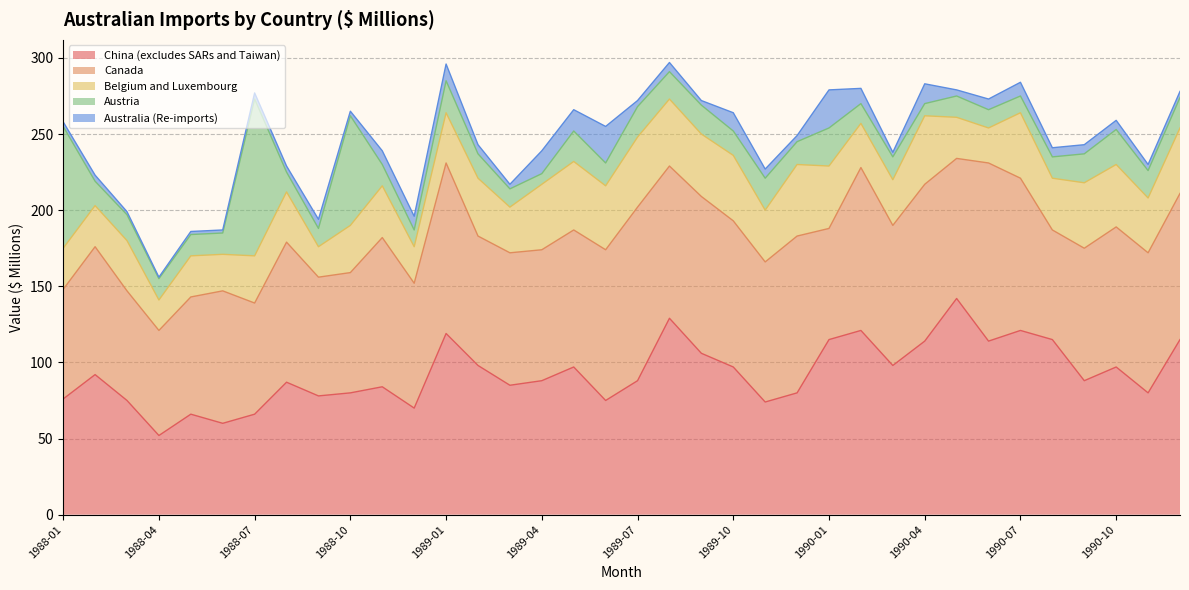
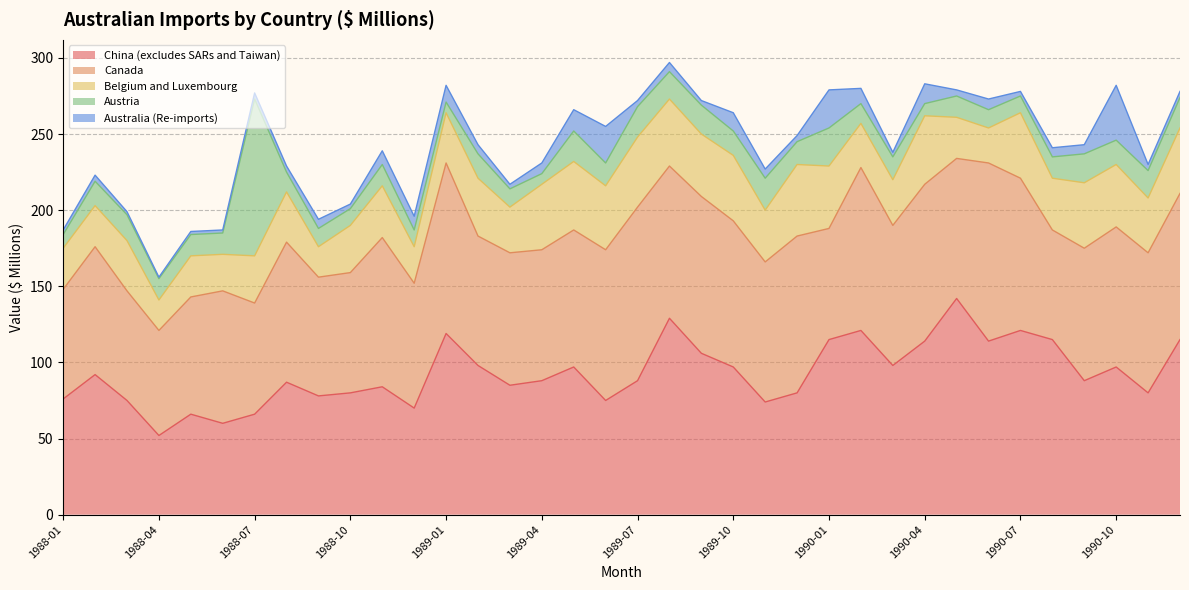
Austria, 1988-01: 80 -> 9
Austria, 1988-10: 72 -> 11
Austria, 1989-01: 21 -> 7
Australia (Re-imports), 1989-04: 15 -> 7
Australia (Re-imports), 1990-07: 9 -> 3
Austria, 1990-10: 23 -> 16
Australia (Re-imports), 1990-10: 6 -> 36
